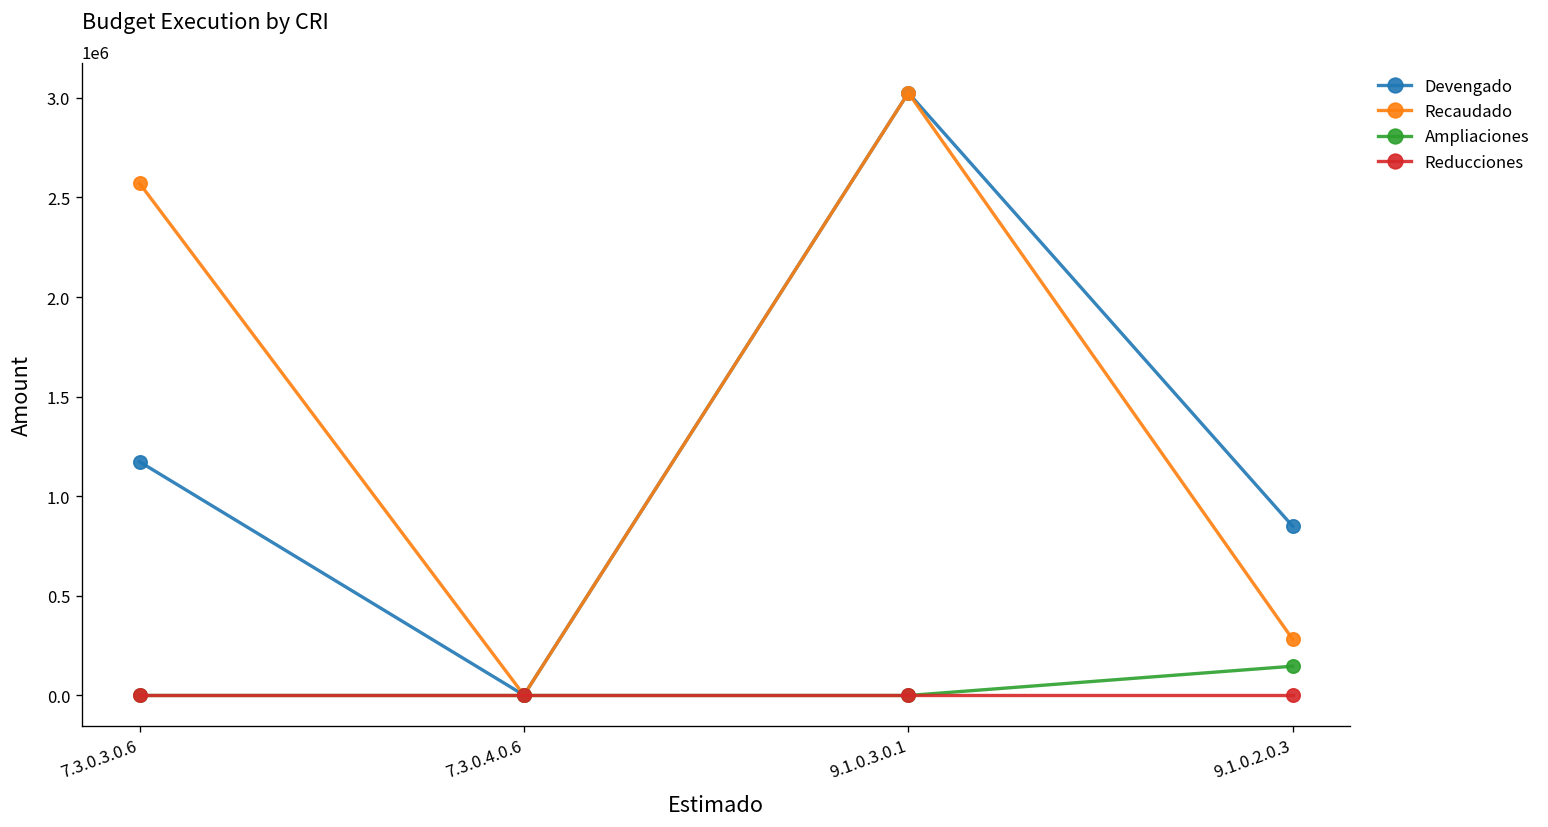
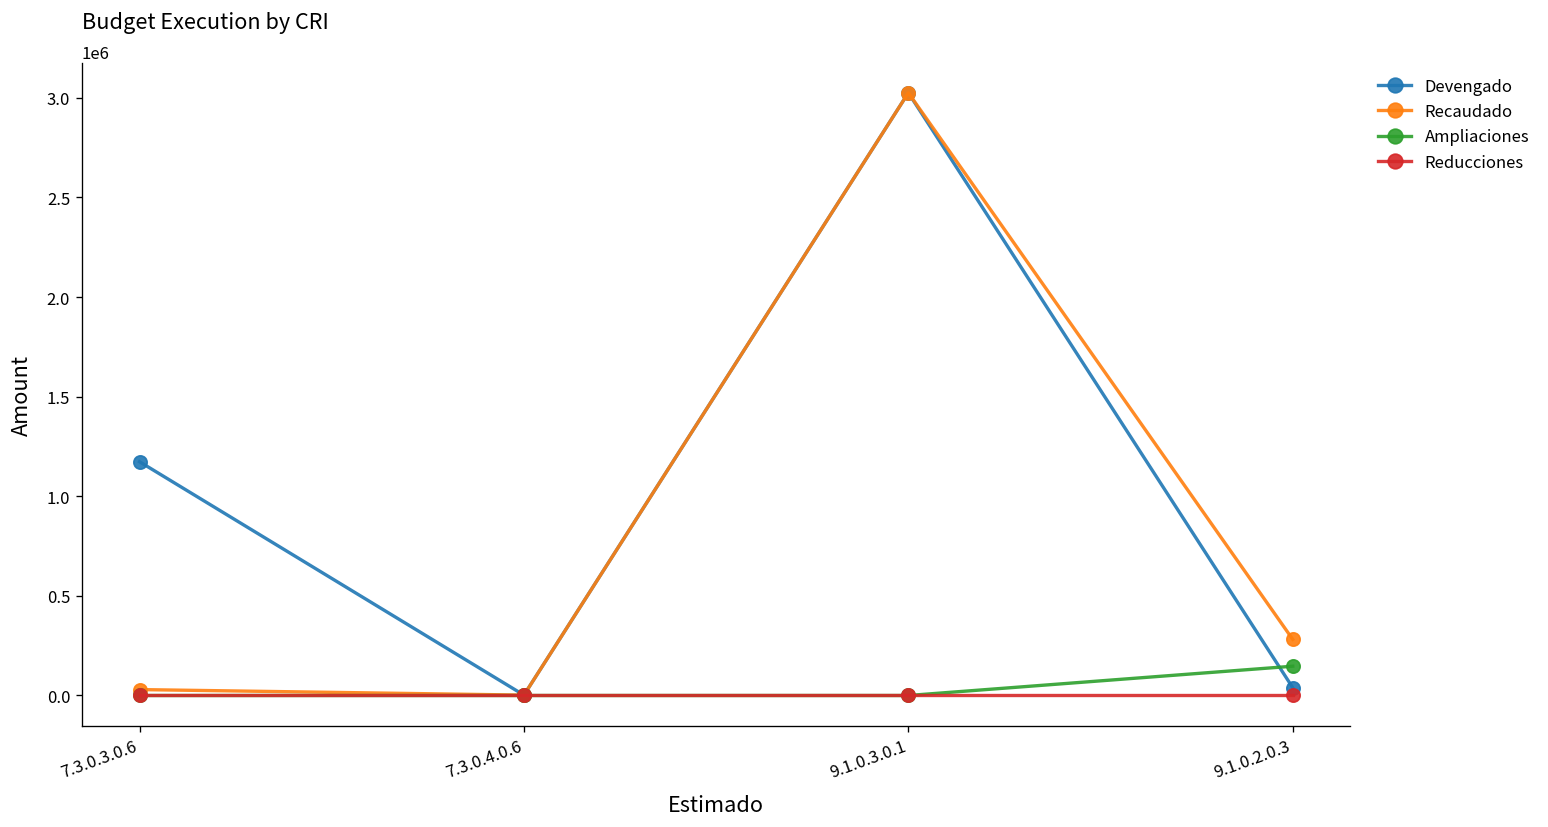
Recaudado, 7.3.0.3.0.6: 2570000 -> 30000
Devengado, 9.1.0.2.0.3: 850000 -> 40000
